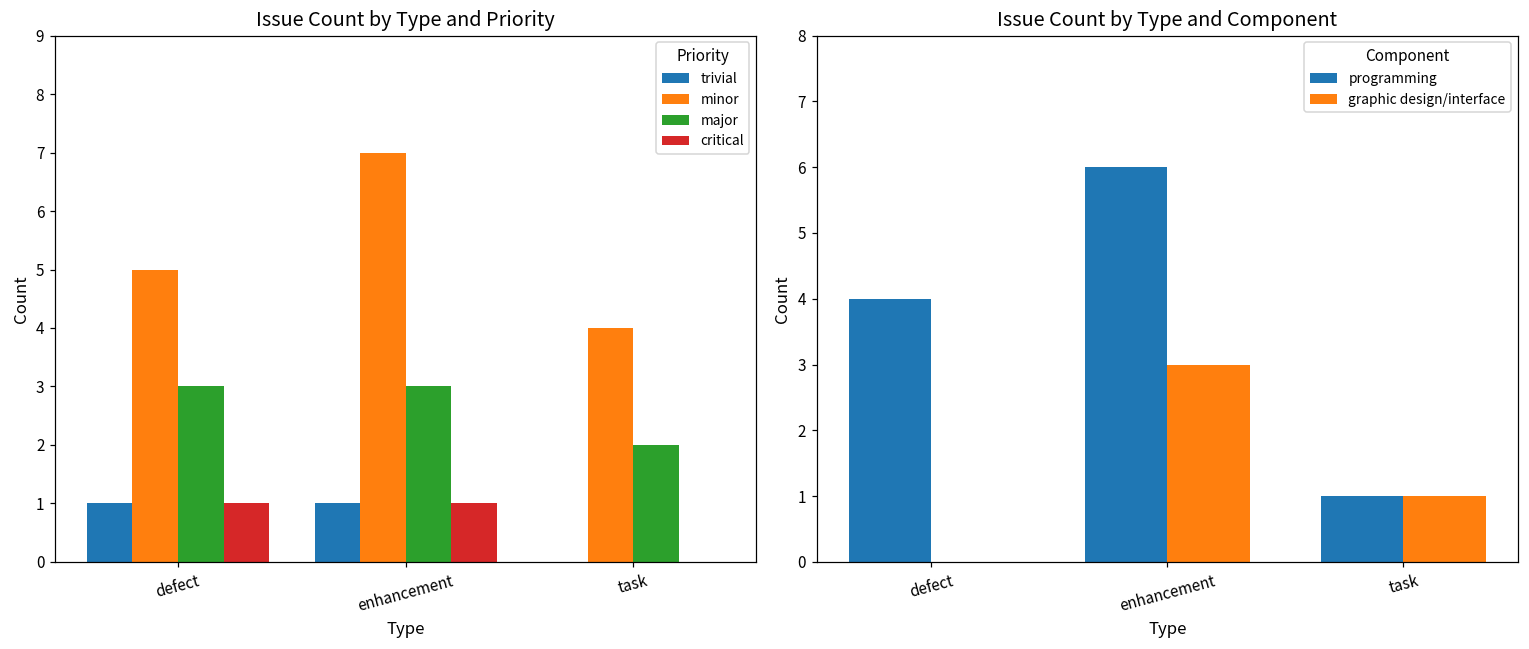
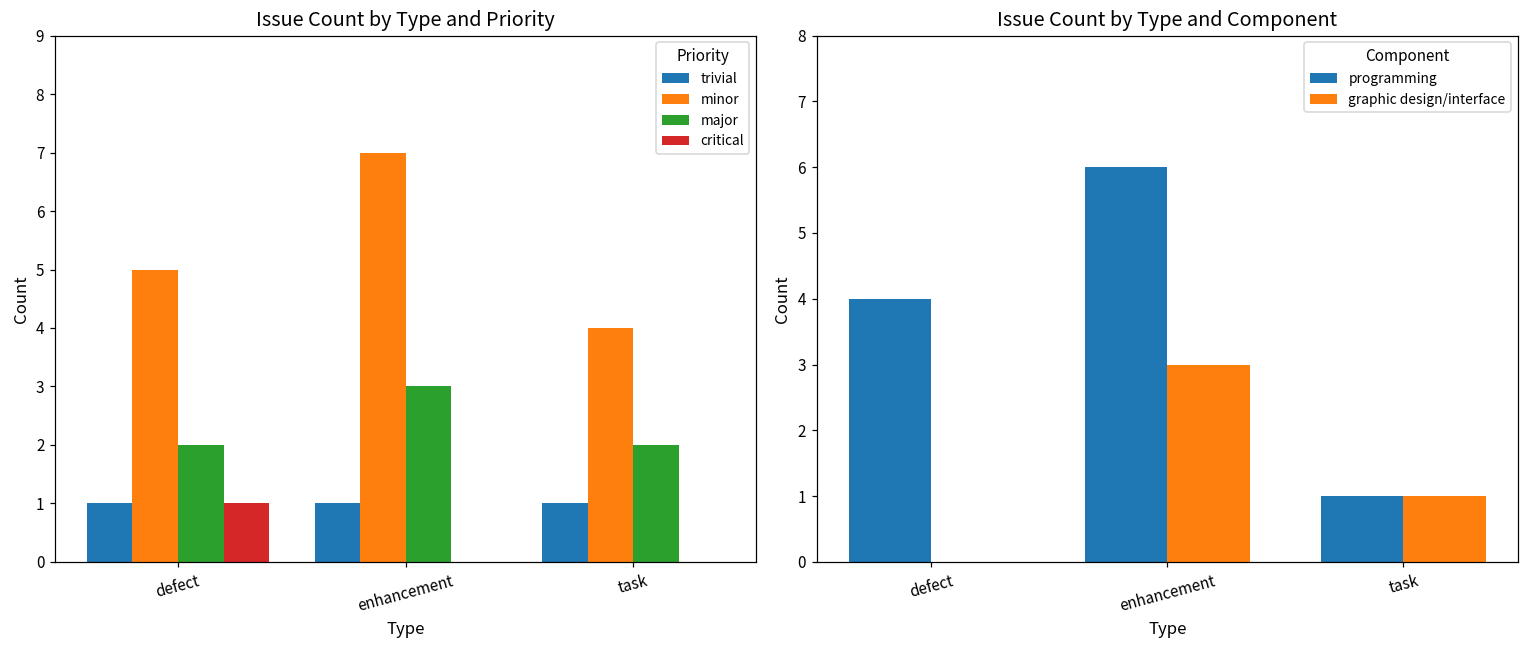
Issue Count by Type and Priority, major, defect: 3 -> 2
Issue Count by Type and Priority, critical, enhancement: 1 -> 0
Issue Count by Type and Priority, trivial, task: 0 -> 1
